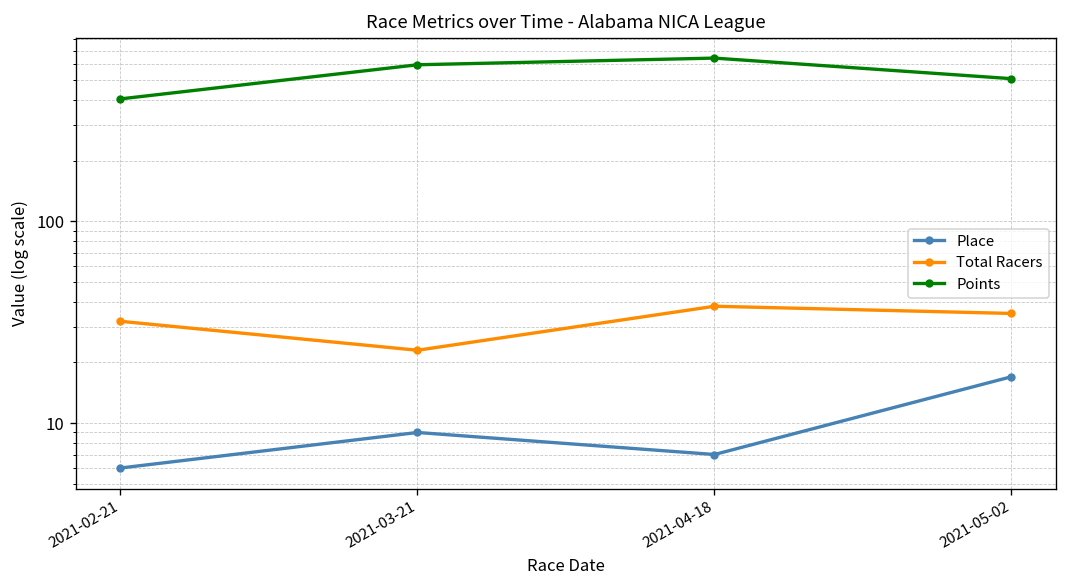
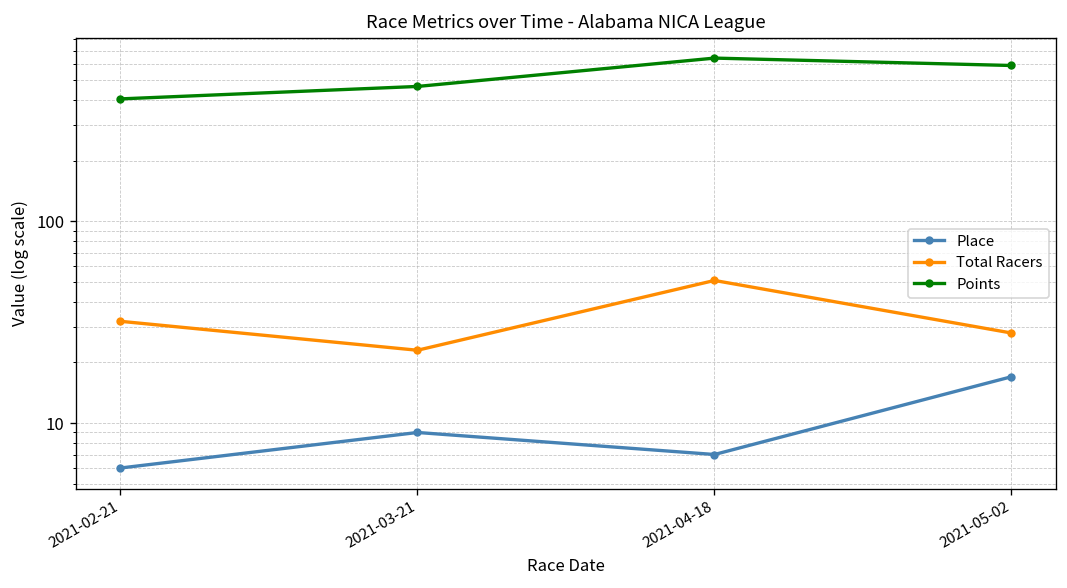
Points, 2021-03-21: 600 -> 470
Total Racers, 2021-04-18: 38 -> 51
Total Racers, 2021-05-02: 35 -> 28
Points, 2021-05-02: 510 -> 590
